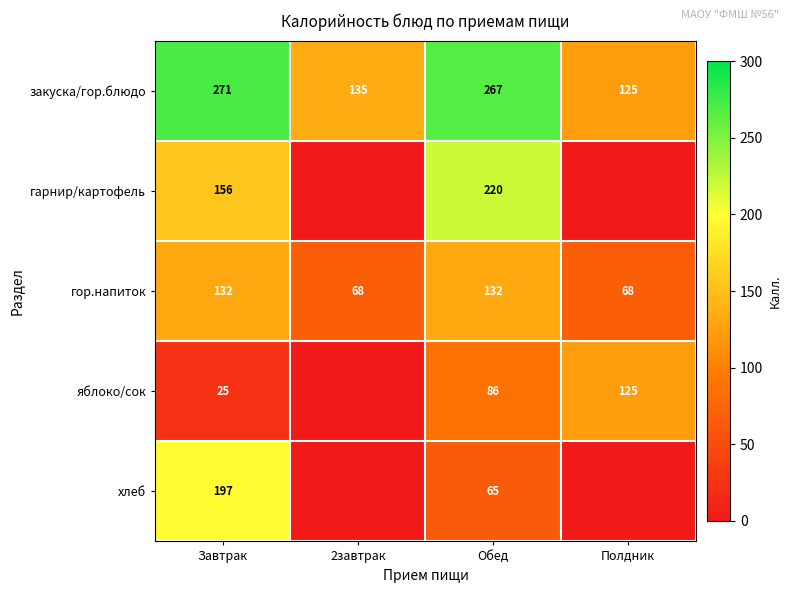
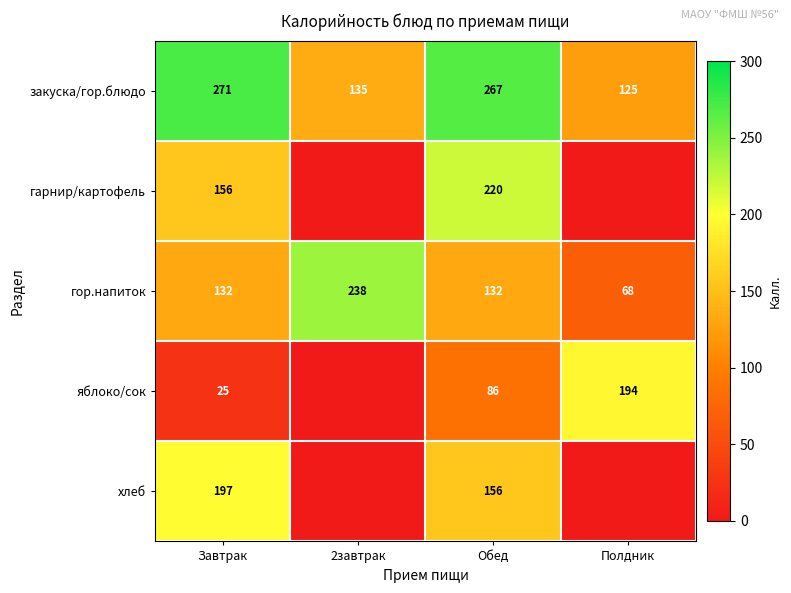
гор.напиток, 2завтрак: 68 -> 238
яблоко/сок, Полдник: 125 -> 194
хлеб, Обед: 65 -> 156
